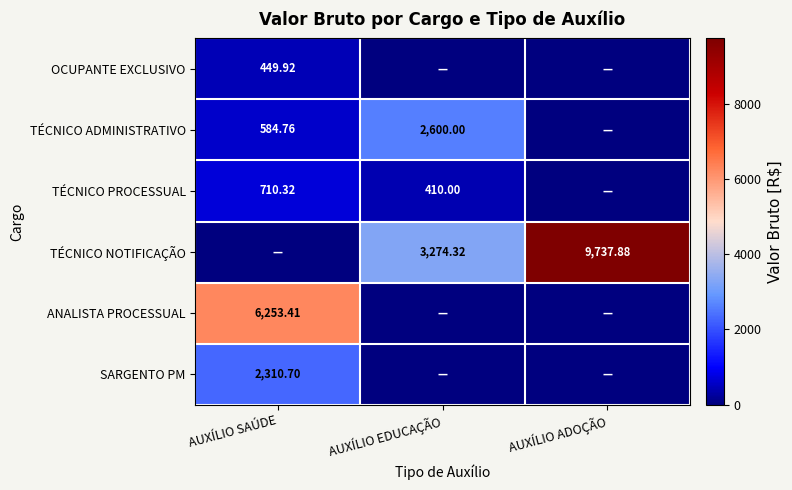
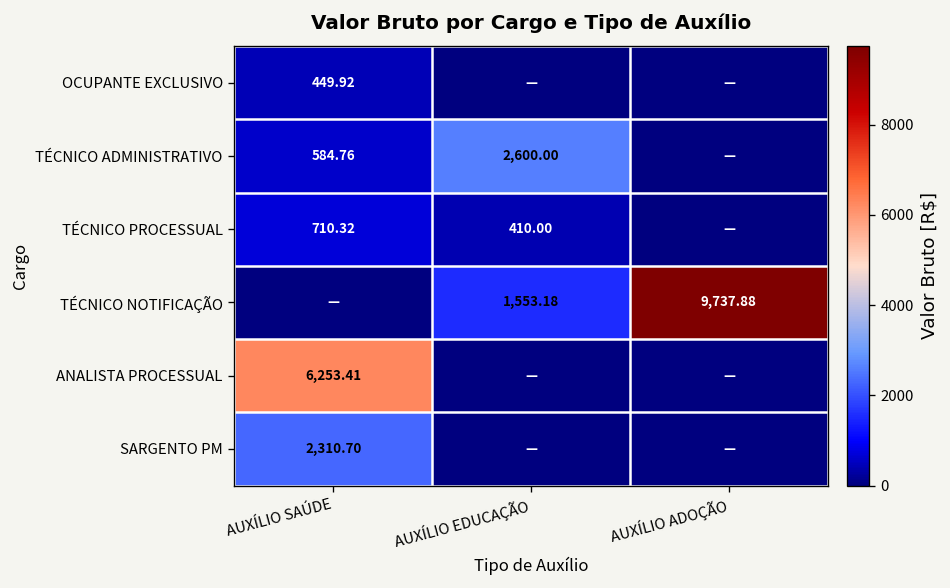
TÉCNICO NOTIFICAÇÃO, AUXÍLIO EDUCAÇÃO: 3,274.32 -> 1,553.18
